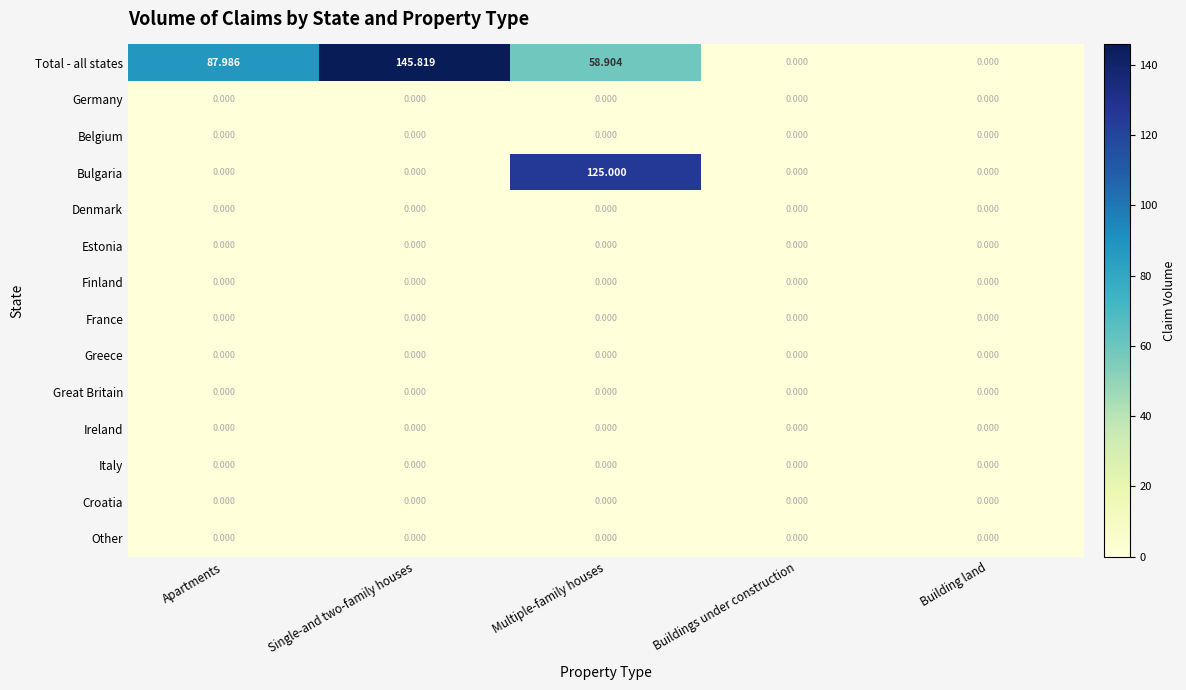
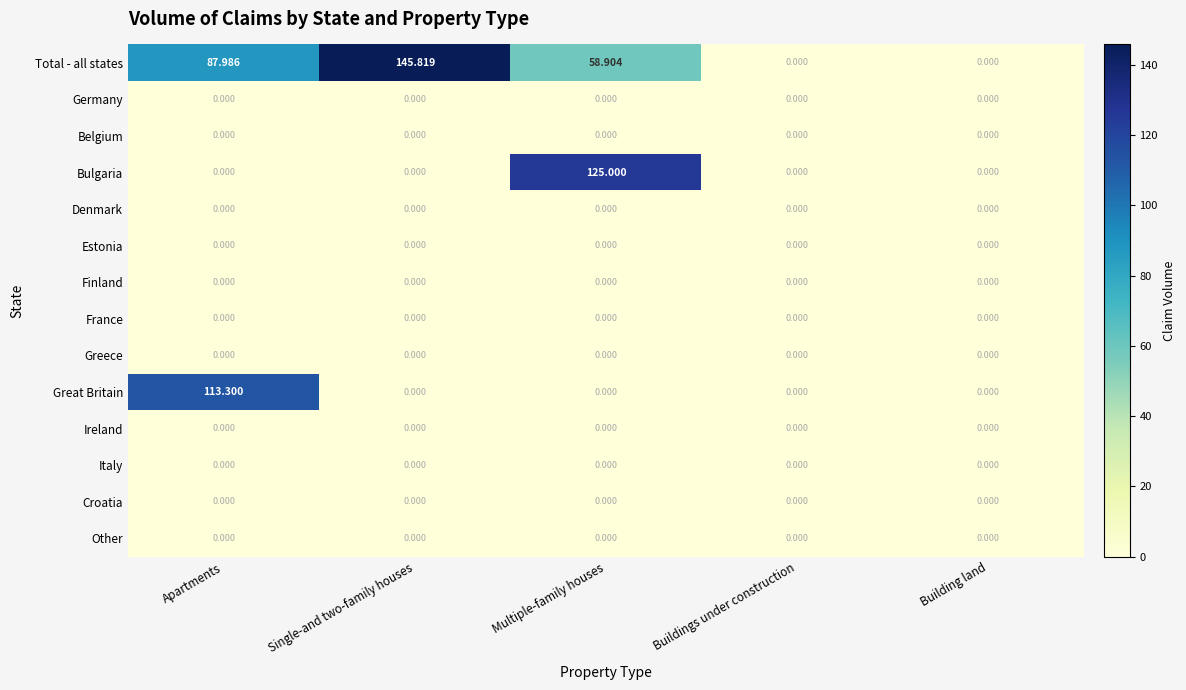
Great Britain, Apartments: 0.000 -> 113.300
